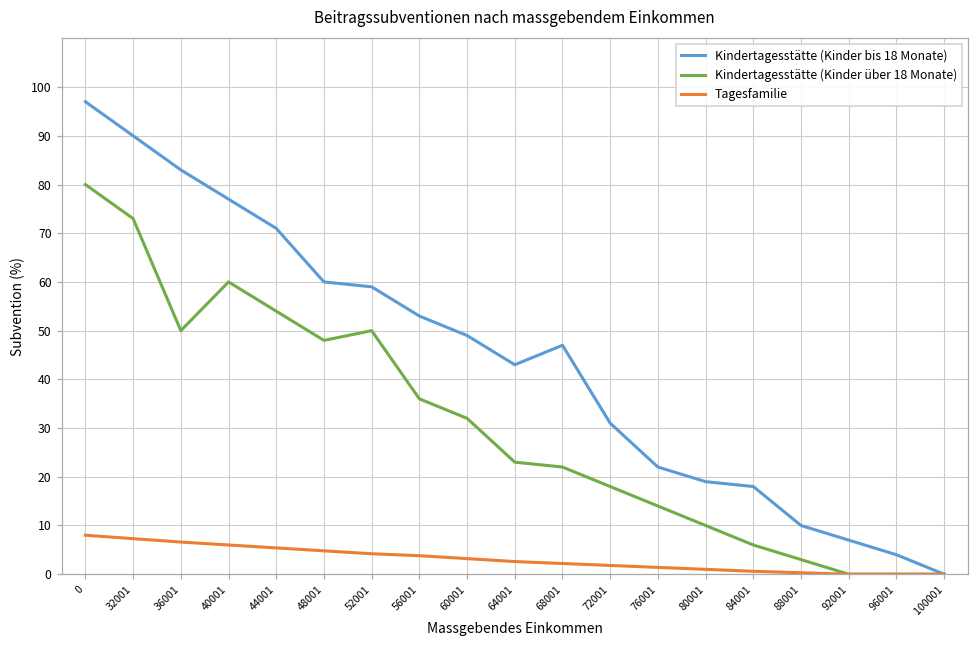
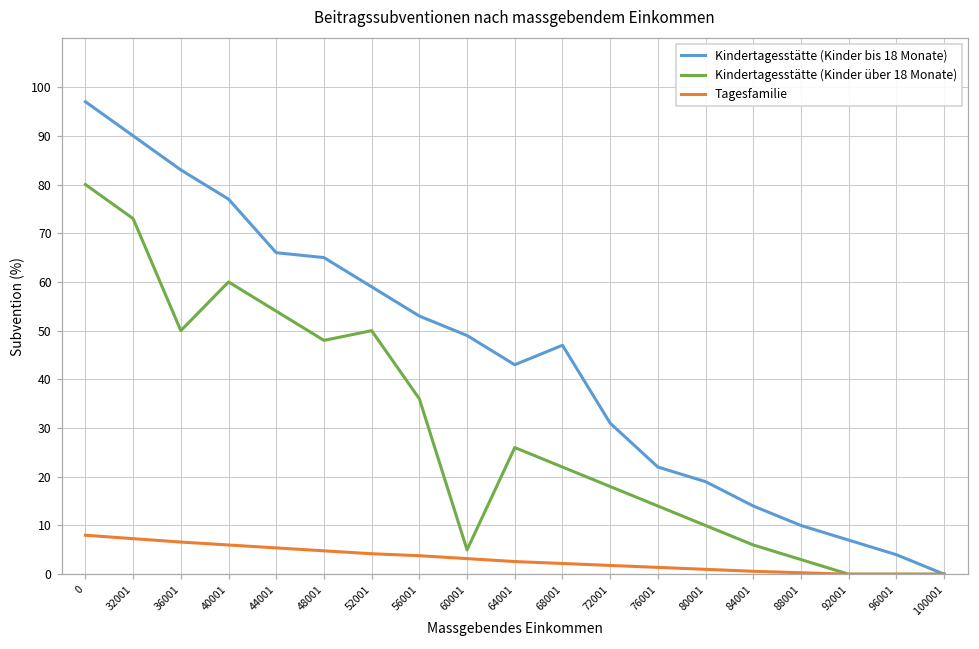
Kindertagesstätte (Kinder bis 18 Monate), 44001: 71 -> 66
Kindertagesstätte (Kinder bis 18 Monate), 48001: 60 -> 65
Kindertagesstätte (Kinder über 18 Monate), 60001: 32 -> 5
Kindertagesstätte (Kinder über 18 Monate), 64001: 23 -> 26
Kindertagesstätte (Kinder bis 18 Monate), 84001: 18 -> 14
